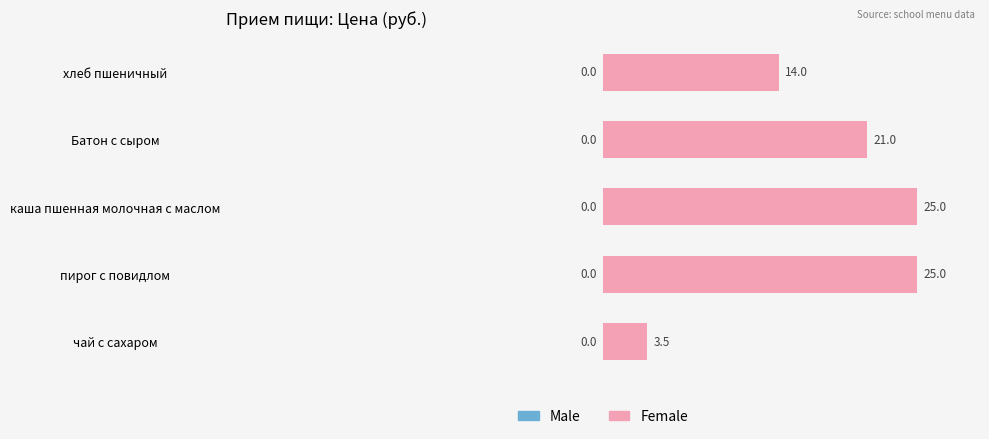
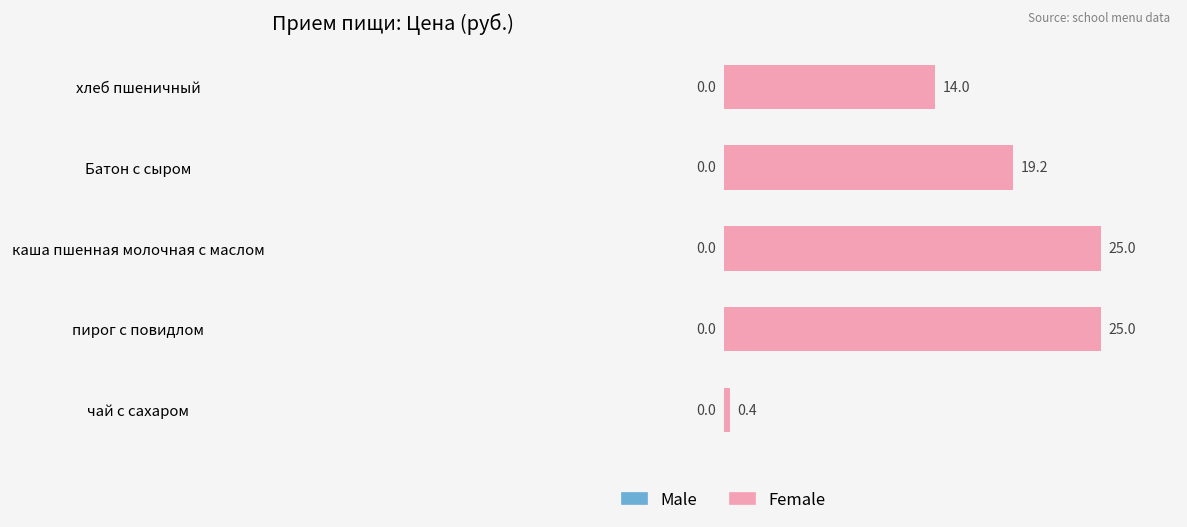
Female, Батон с сыром: 21.0 -> 19.2
Female, чай с сахаром: 3.5 -> 0.4
